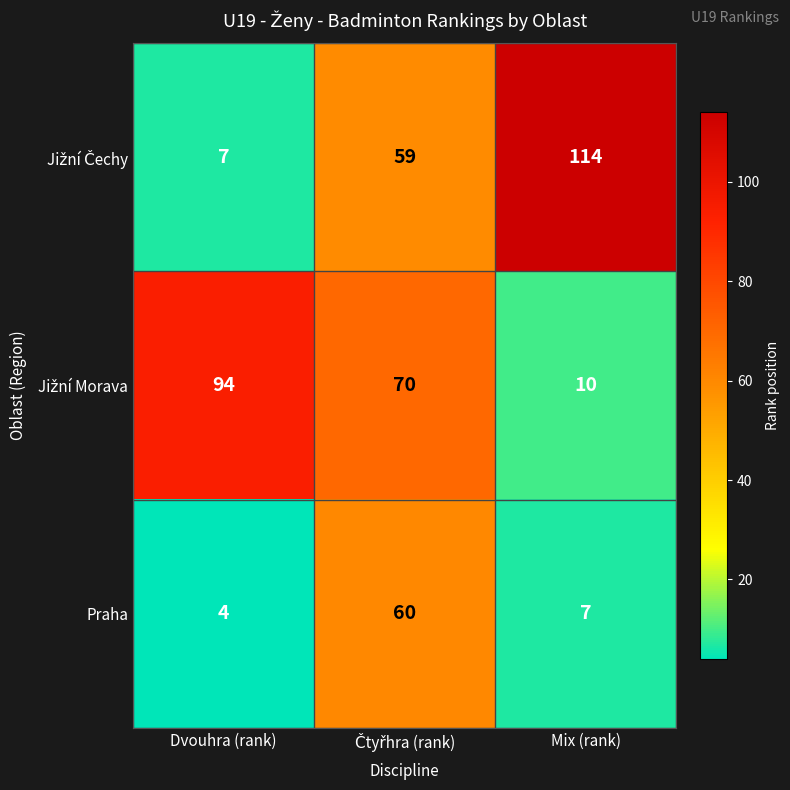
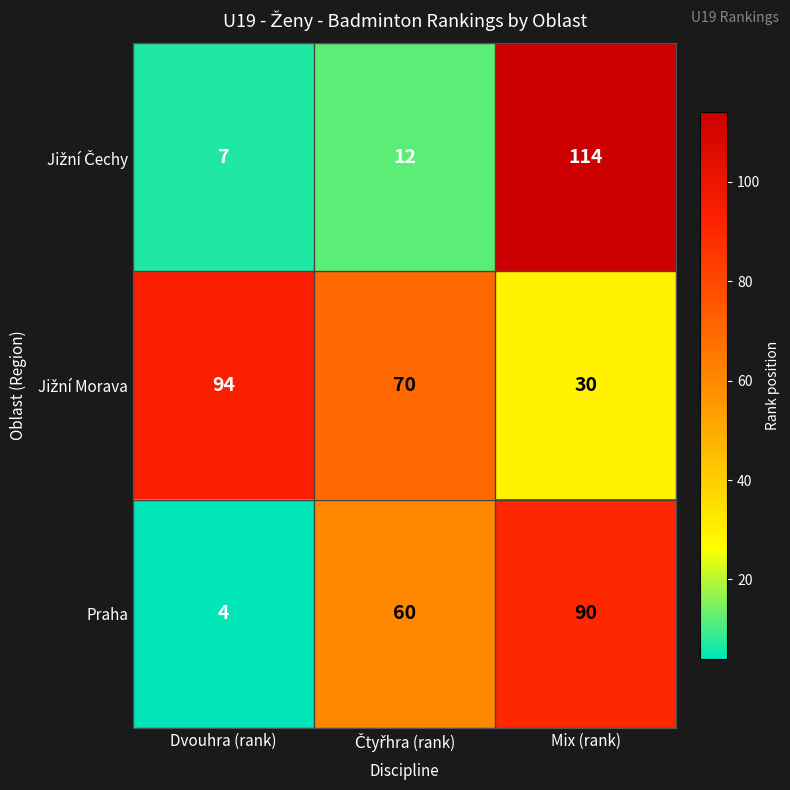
Jižní Čechy, Čtyřhra (rank): 59 -> 12
Jižní Morava, Mix (rank): 10 -> 30
Praha, Mix (rank): 7 -> 90
